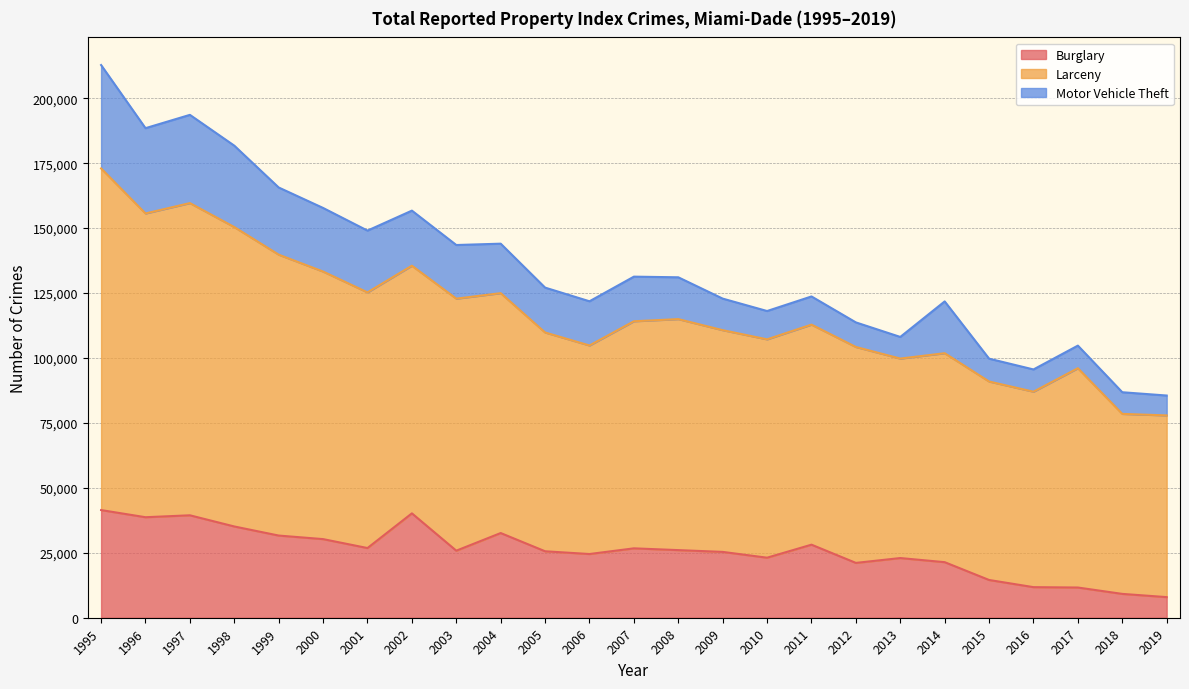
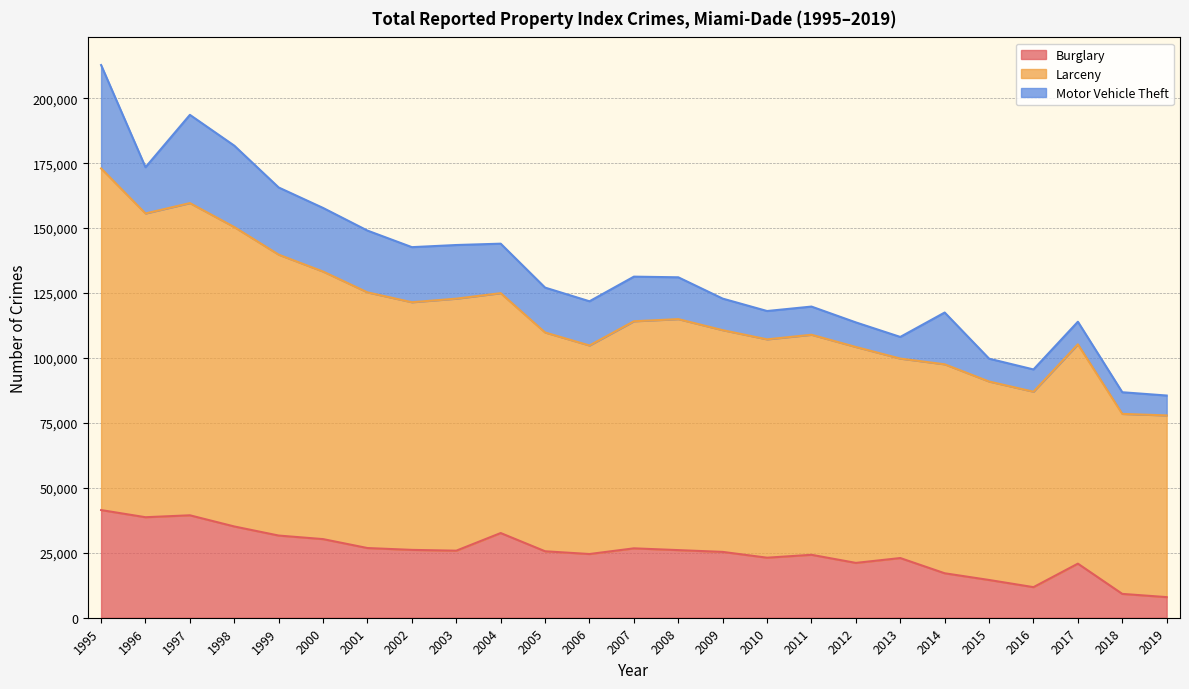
Motor Vehicle Theft, 1996: 33,000 -> 18,000
Burglary, 2002: 40,000 -> 26,000
Burglary, 2011: 28,000 -> 24,000
Burglary, 2014: 21,000 -> 17,000
Burglary, 2017: 12,000 -> 21,000
